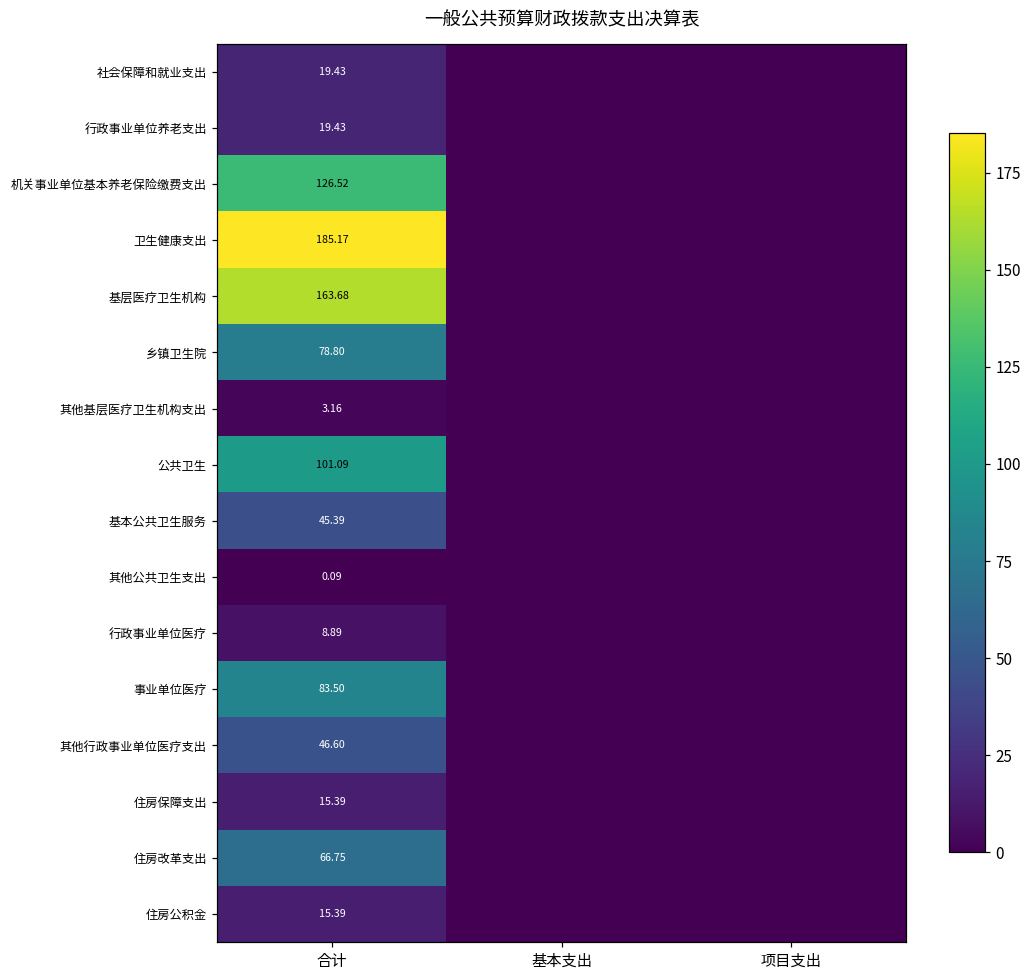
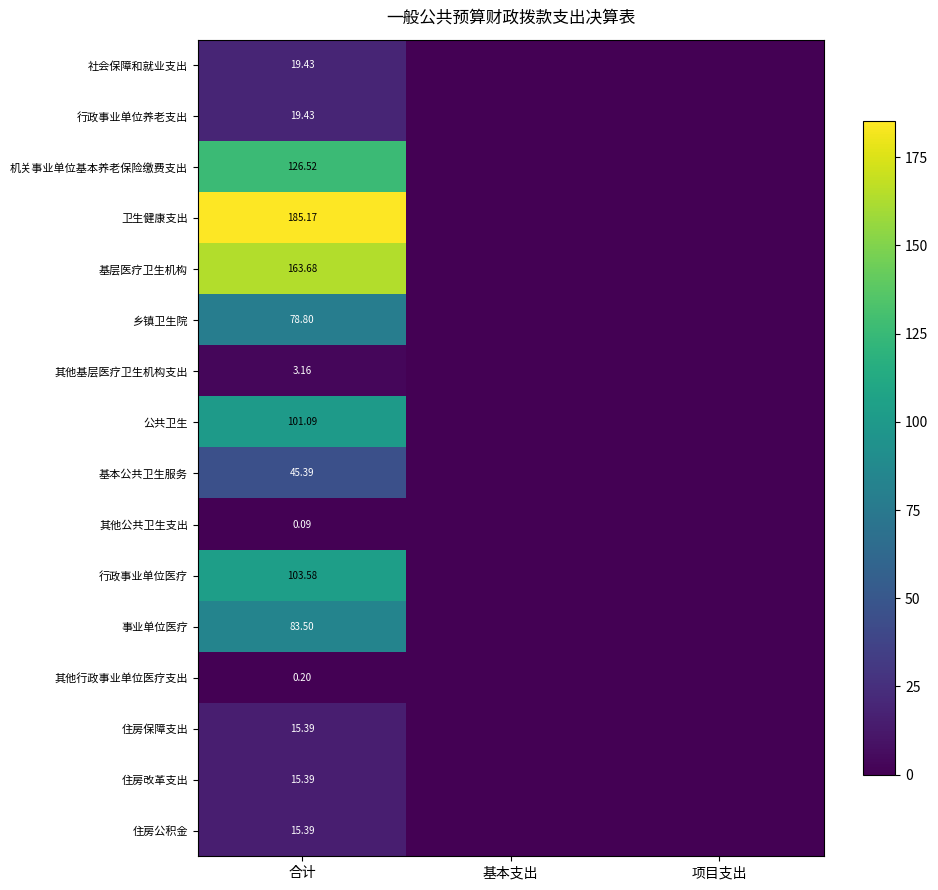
行政事业单位医疗, 合计: 8.89 -> 103.58
其他行政事业单位医疗支出, 合计: 46.60 -> 0.20
住房改革支出, 合计: 66.75 -> 15.39
